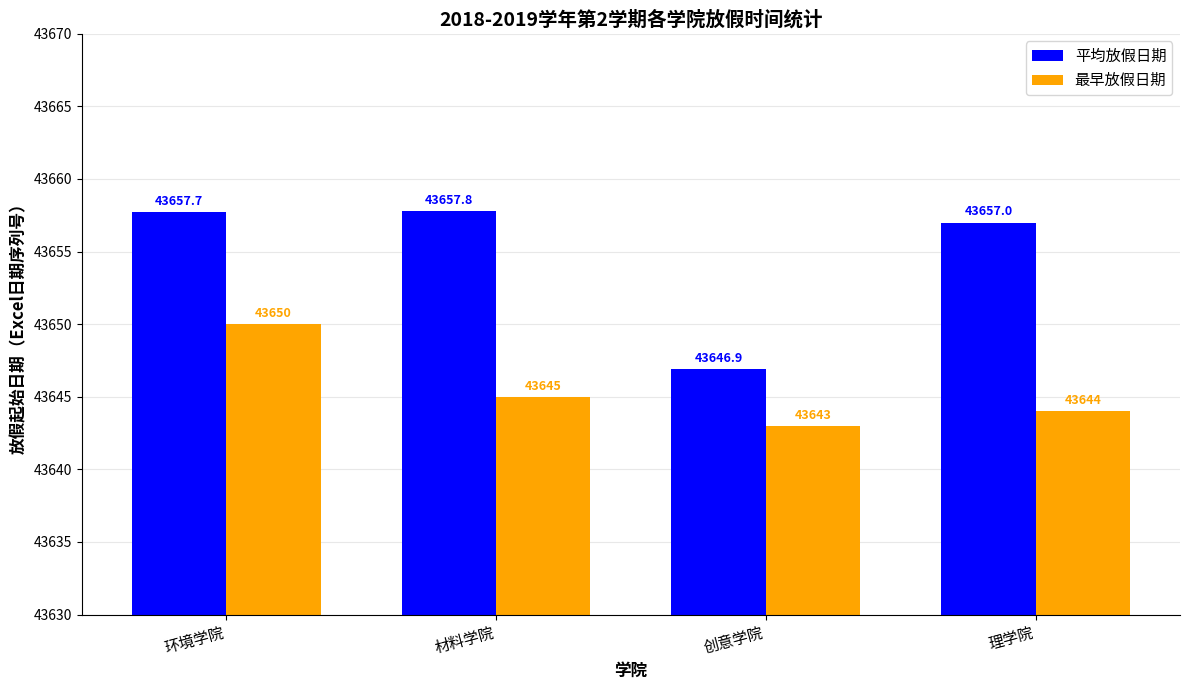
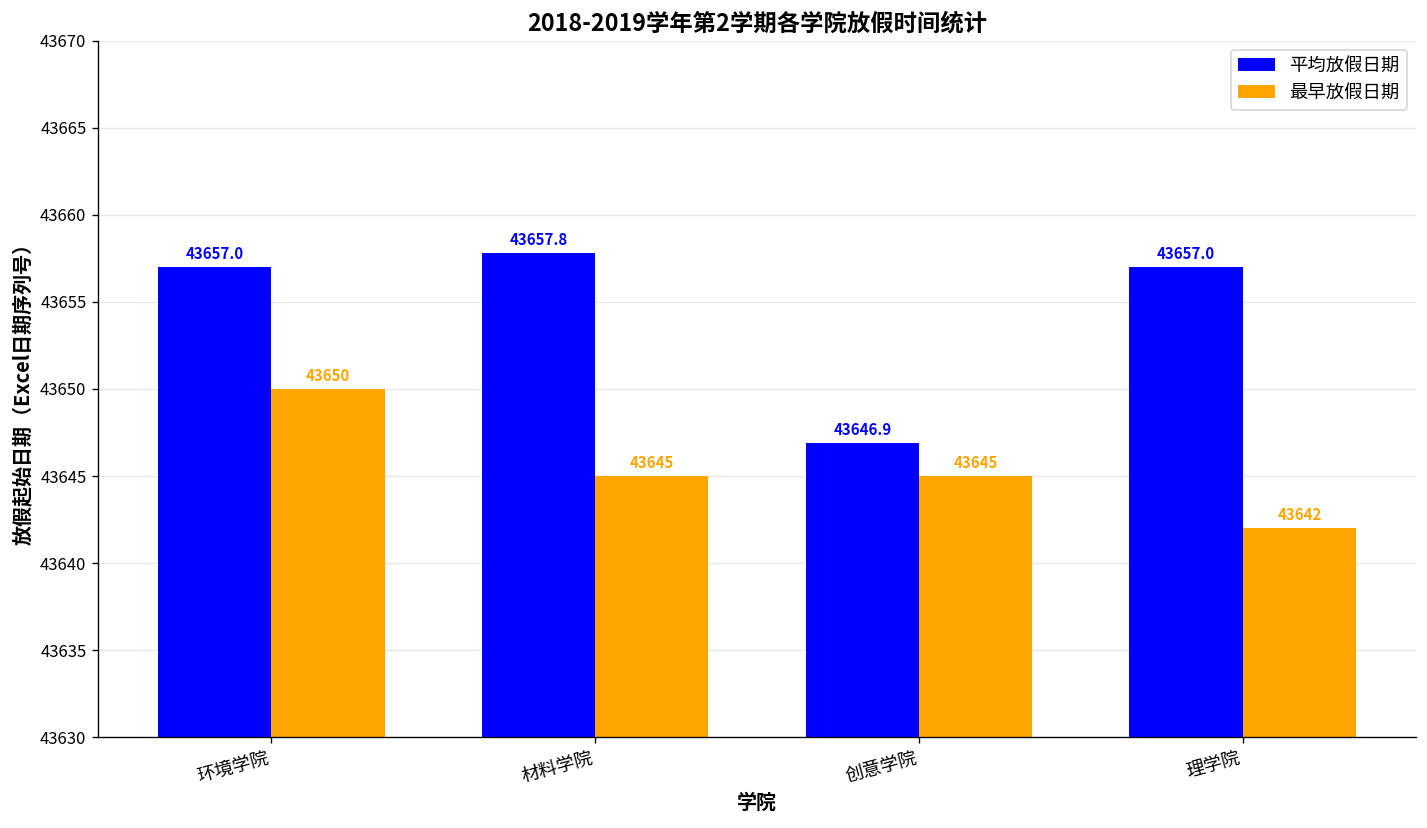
平均放假日期, 环境学院: 43657.7 -> 43657.0
最早放假日期, 创意学院: 43643 -> 43645
最早放假日期, 理学院: 43644 -> 43642
